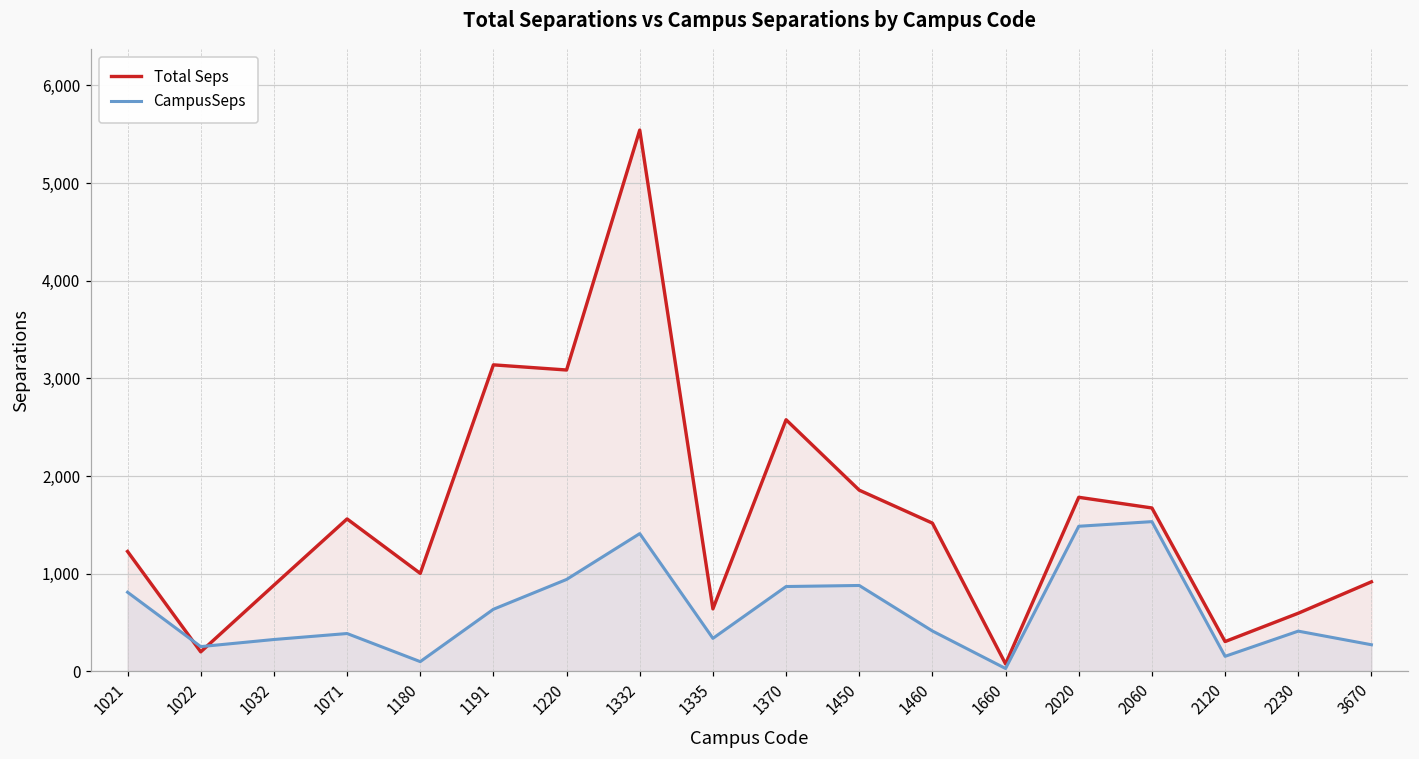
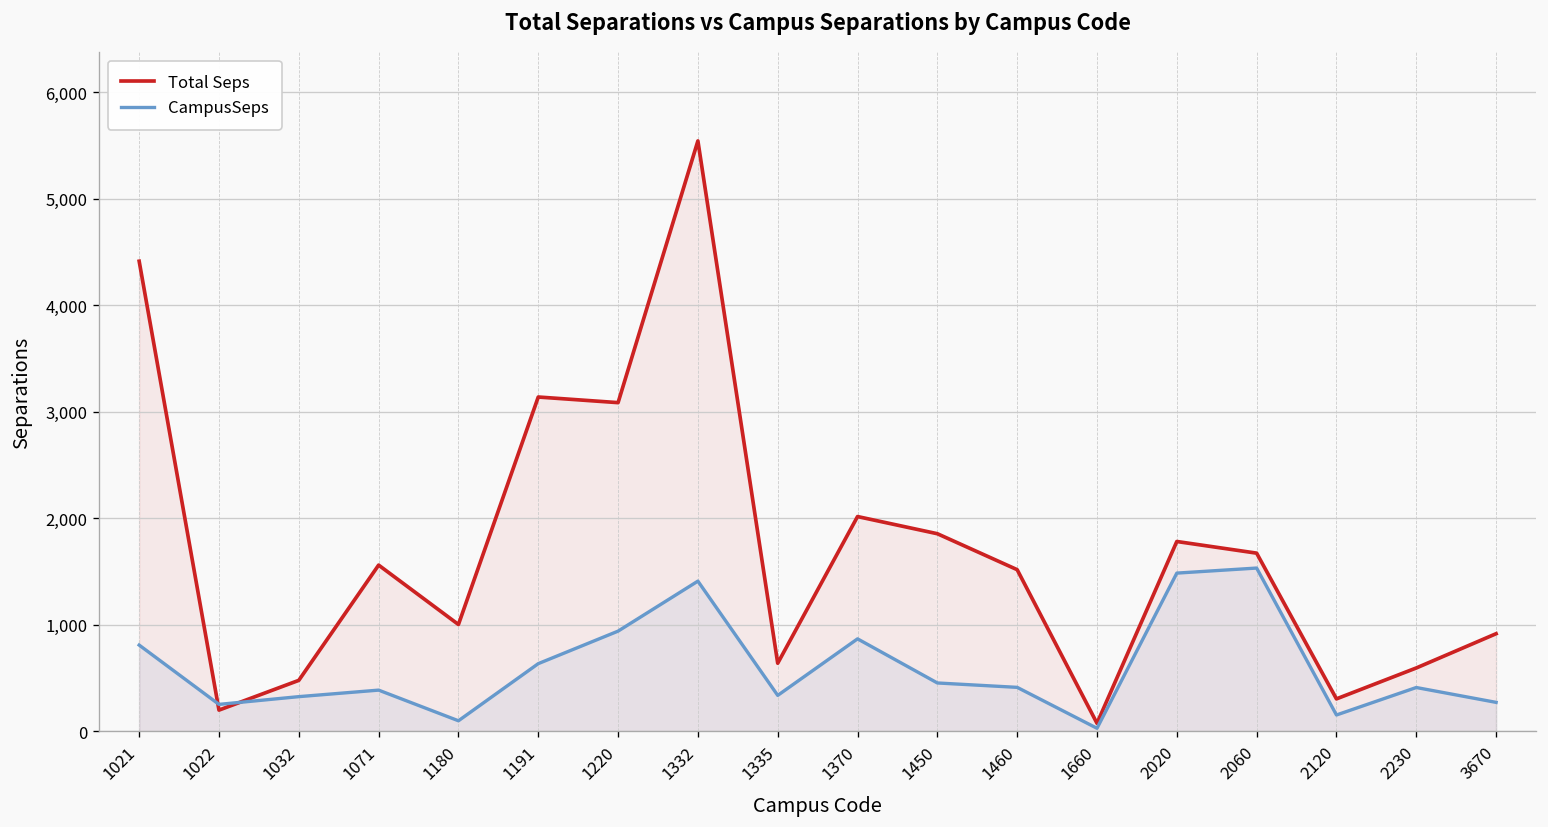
Total Seps, 1021: 1,200 -> 4,400
Total Seps, 1032: 900 -> 500
Total Seps, 1370: 2,600 -> 2,000
CampusSeps, 1450: 900 -> 500
